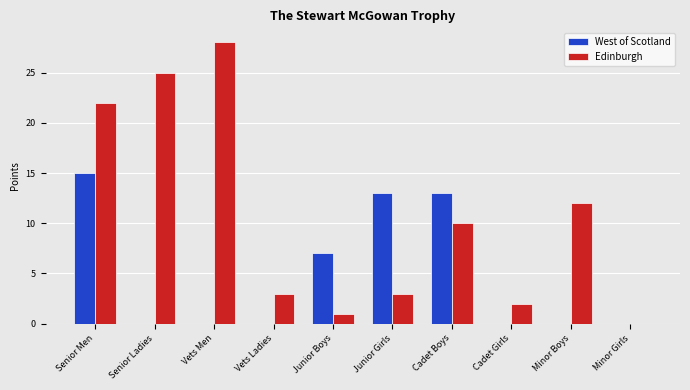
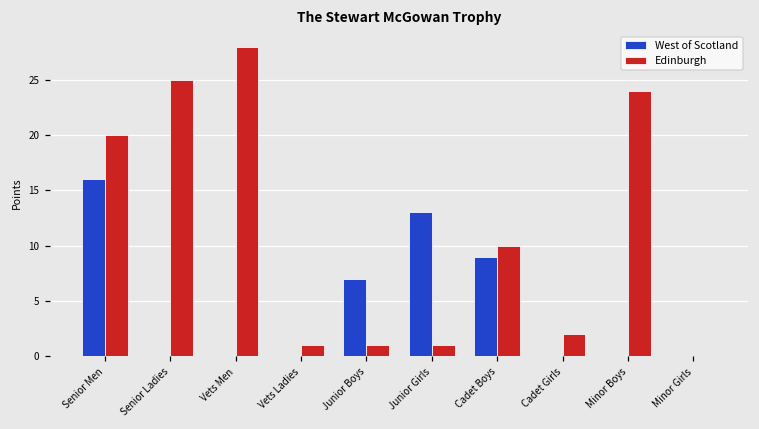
West of Scotland, Senior Men: 15 -> 16
Edinburgh, Senior Men: 22 -> 20
Edinburgh, Vets Ladies: 3 -> 1
Edinburgh, Junior Girls: 3 -> 1
West of Scotland, Cadet Boys: 13 -> 9
Edinburgh, Minor Boys: 12 -> 24
